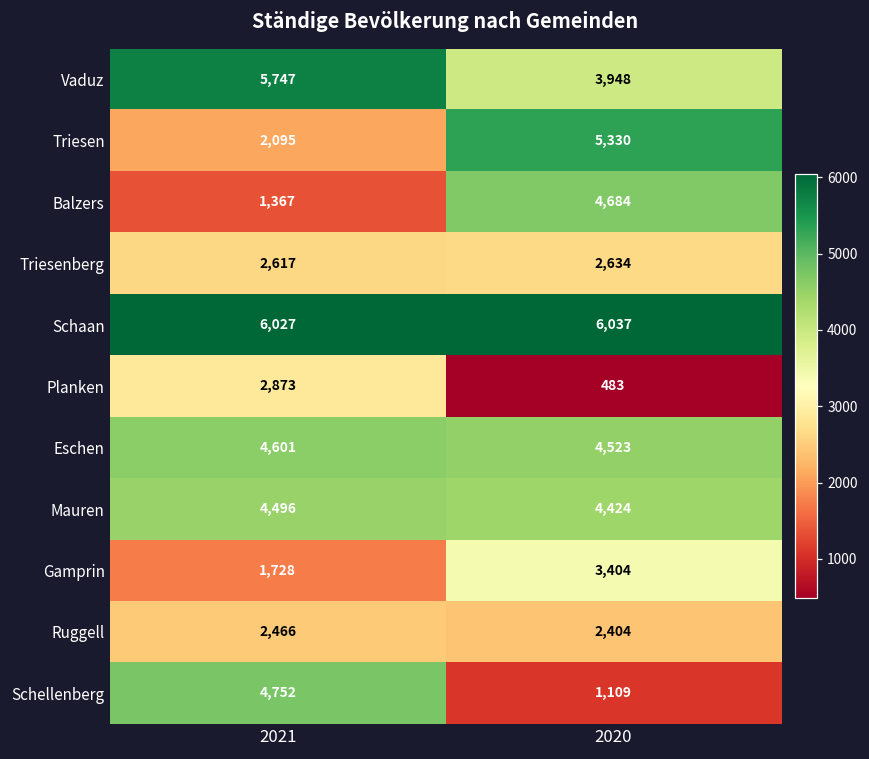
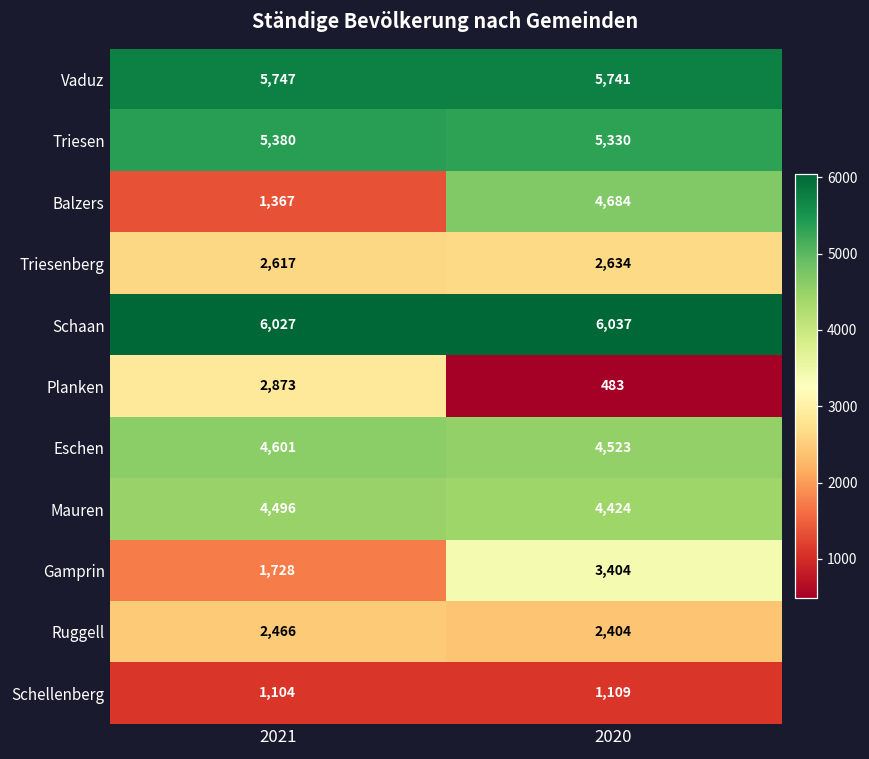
Vaduz, 2020: 3,948 -> 5,741
Triesen, 2021: 2,095 -> 5,380
Schellenberg, 2021: 4,752 -> 1,104
